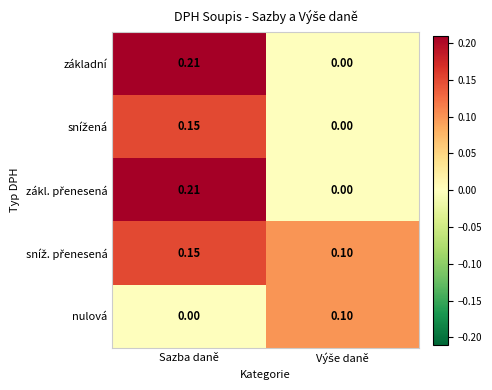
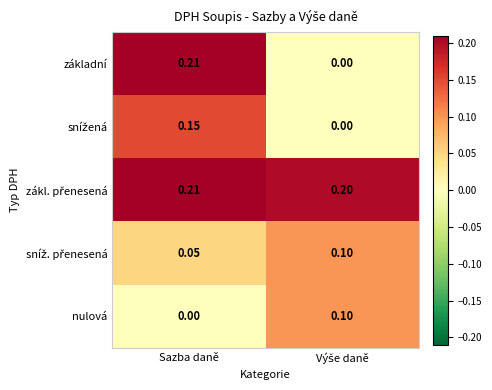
zákl. přenesená, Výše daně: 0.00 -> 0.20
sníž. přenesená, Sazba daně: 0.15 -> 0.05
